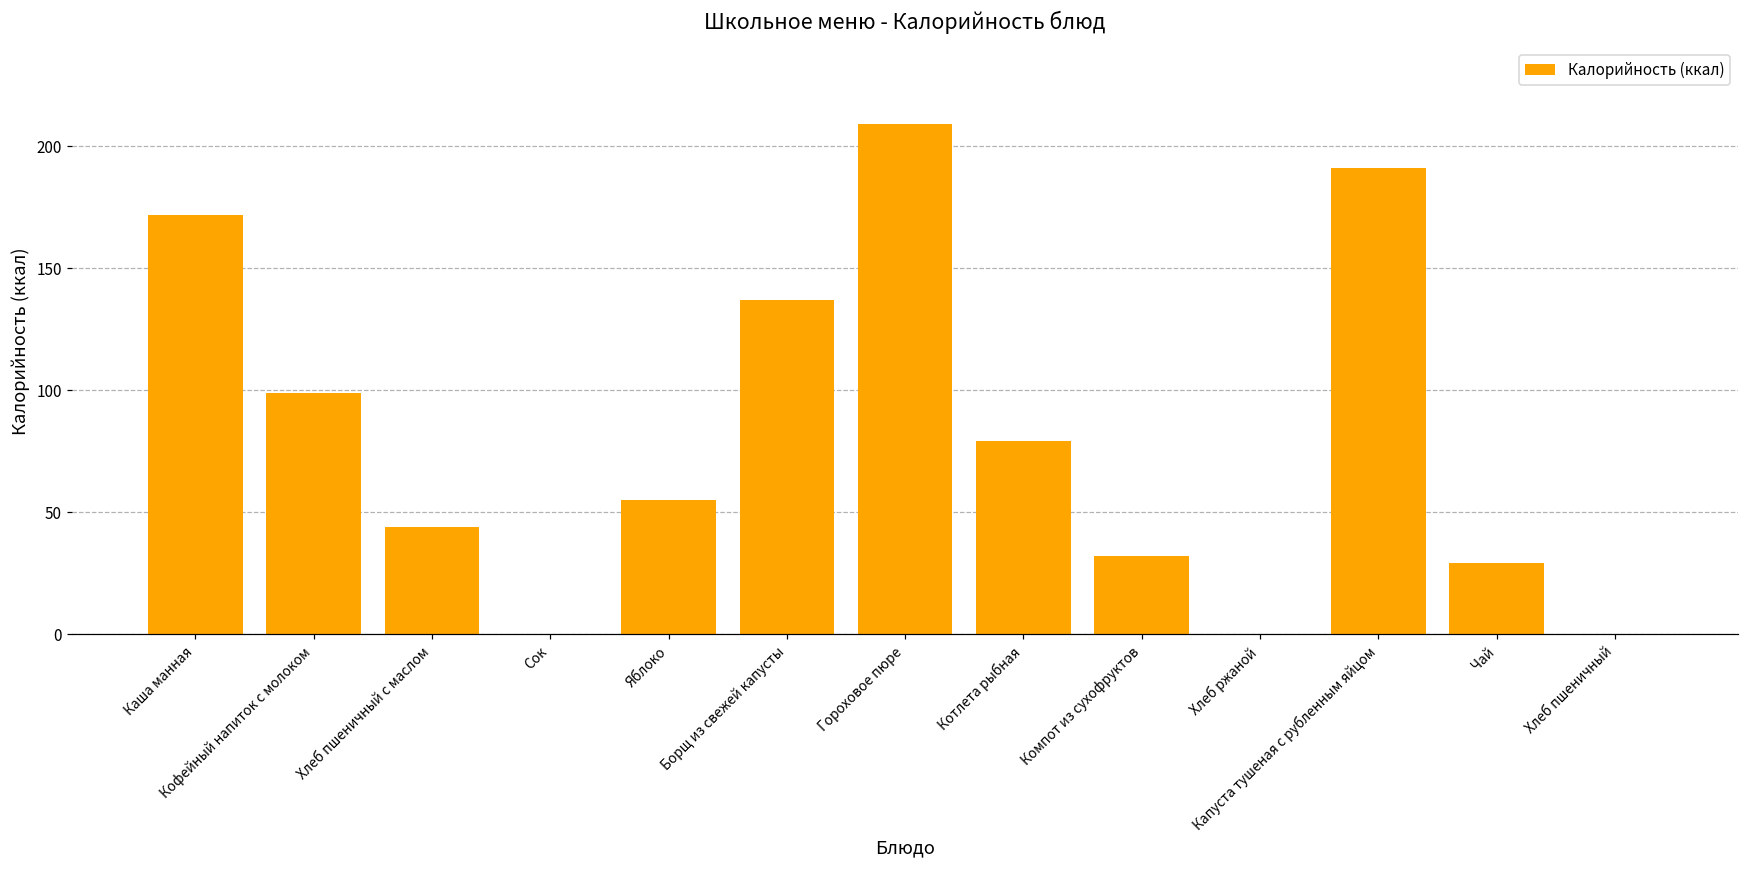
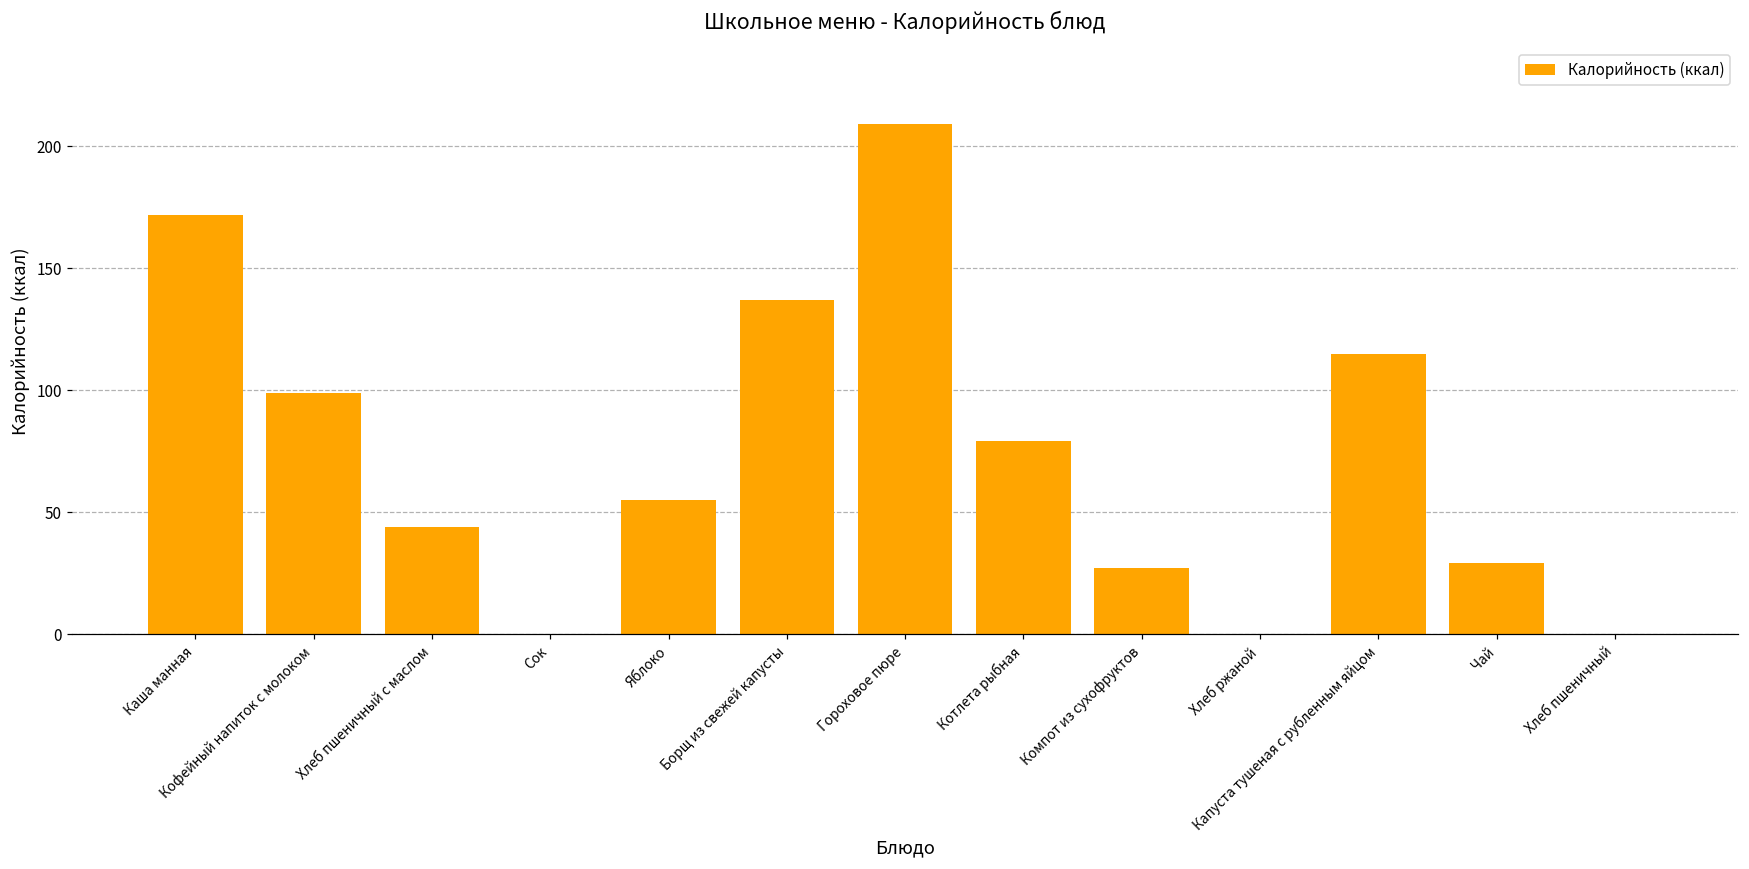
Компот из сухофруктов: 32 -> 27
Капуста тушеная с рубленным яйцом: 191 -> 115
